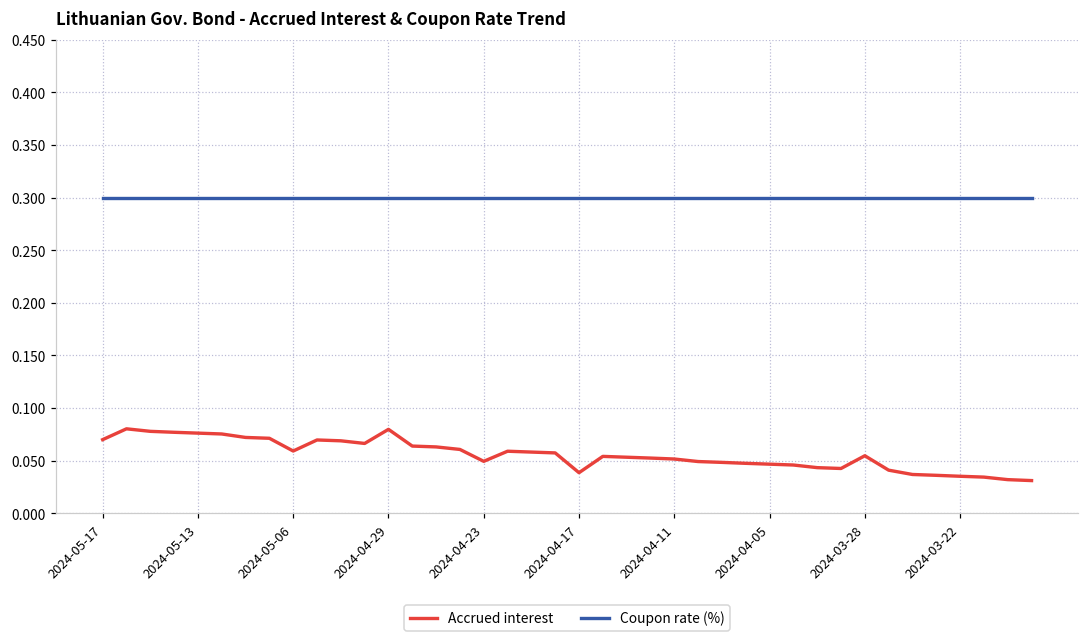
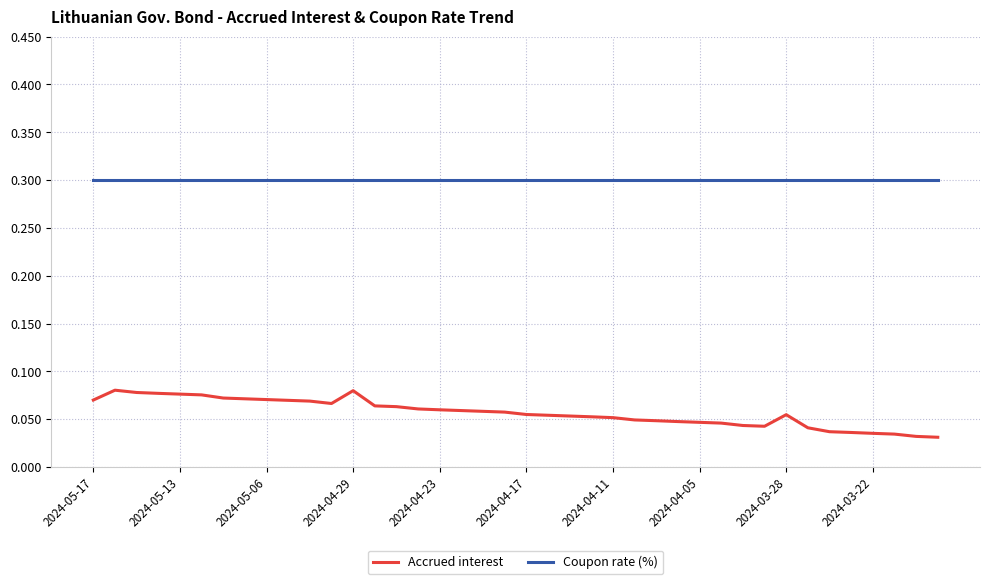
Accrued interest, 2024-05-06: 0.06 -> 0.07
Accrued interest, 2024-04-23: 0.05 -> 0.06
Accrued interest, 2024-04-17: 0.04 -> 0.05
